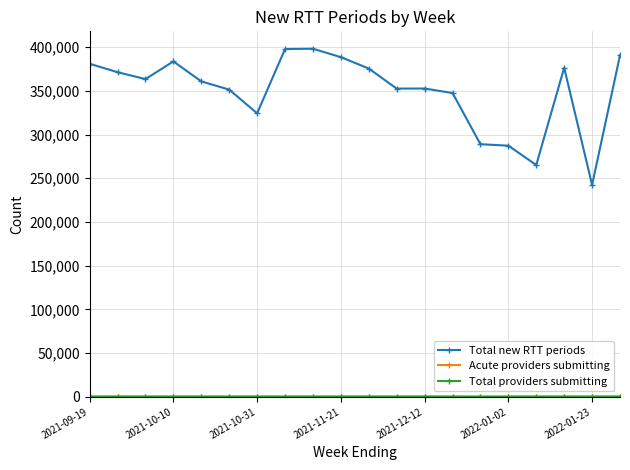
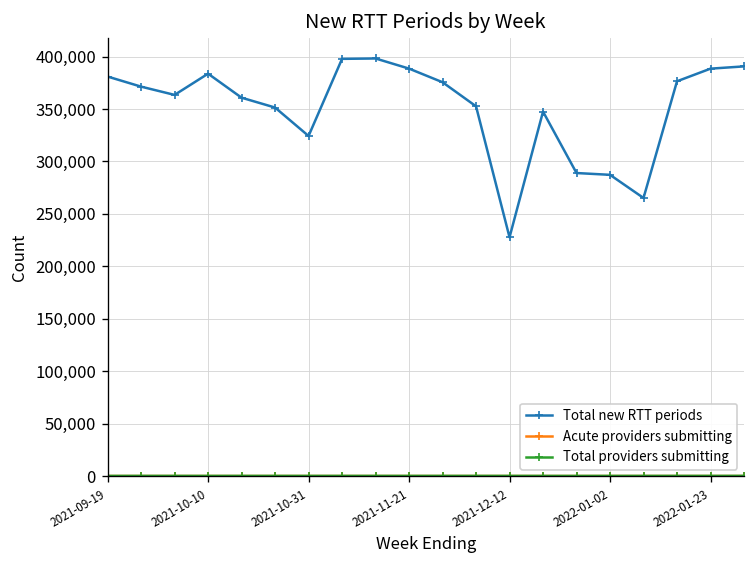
Total new RTT periods, 2021-12-12: 350,000 -> 230,000
Total new RTT periods, 2022-01-23: 240,000 -> 390,000
